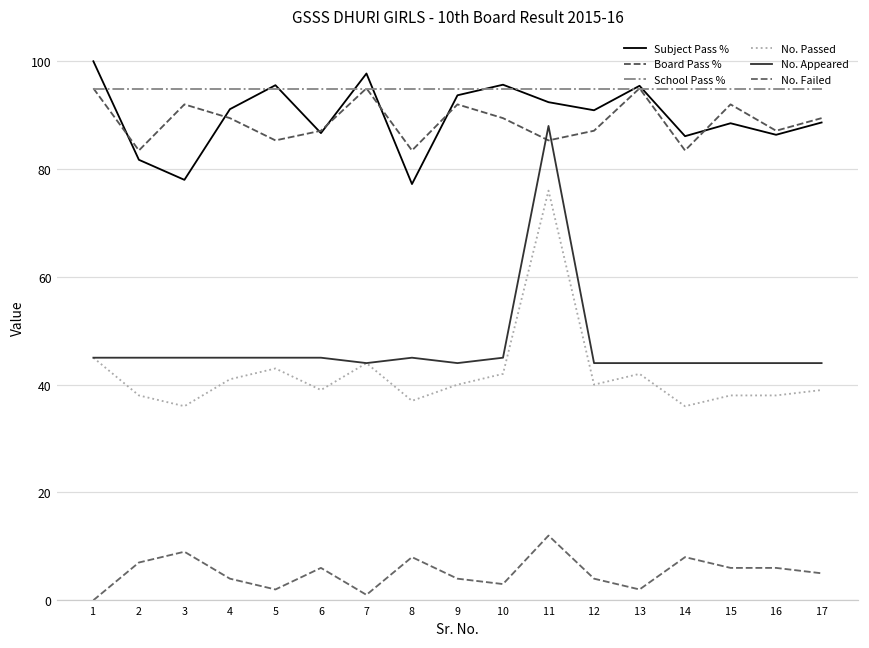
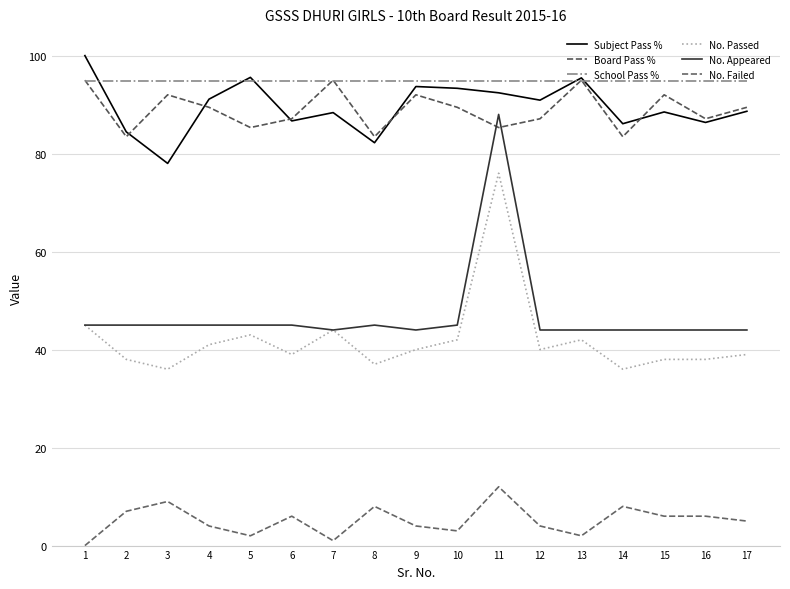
Subject Pass %, 2: 82 -> 84
Subject Pass %, 7: 98 -> 88
Subject Pass %, 8: 77 -> 82
Subject Pass %, 10: 96 -> 93
